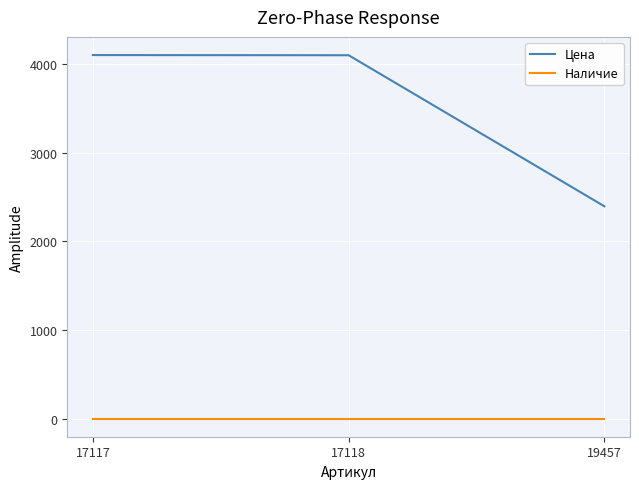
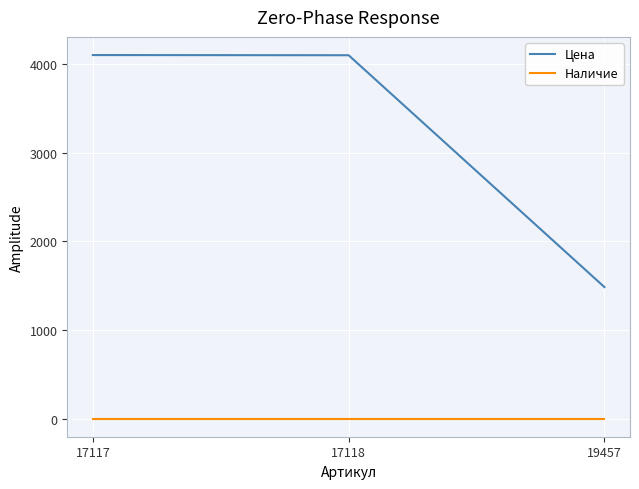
Цена, 19457: 2400 -> 1500
